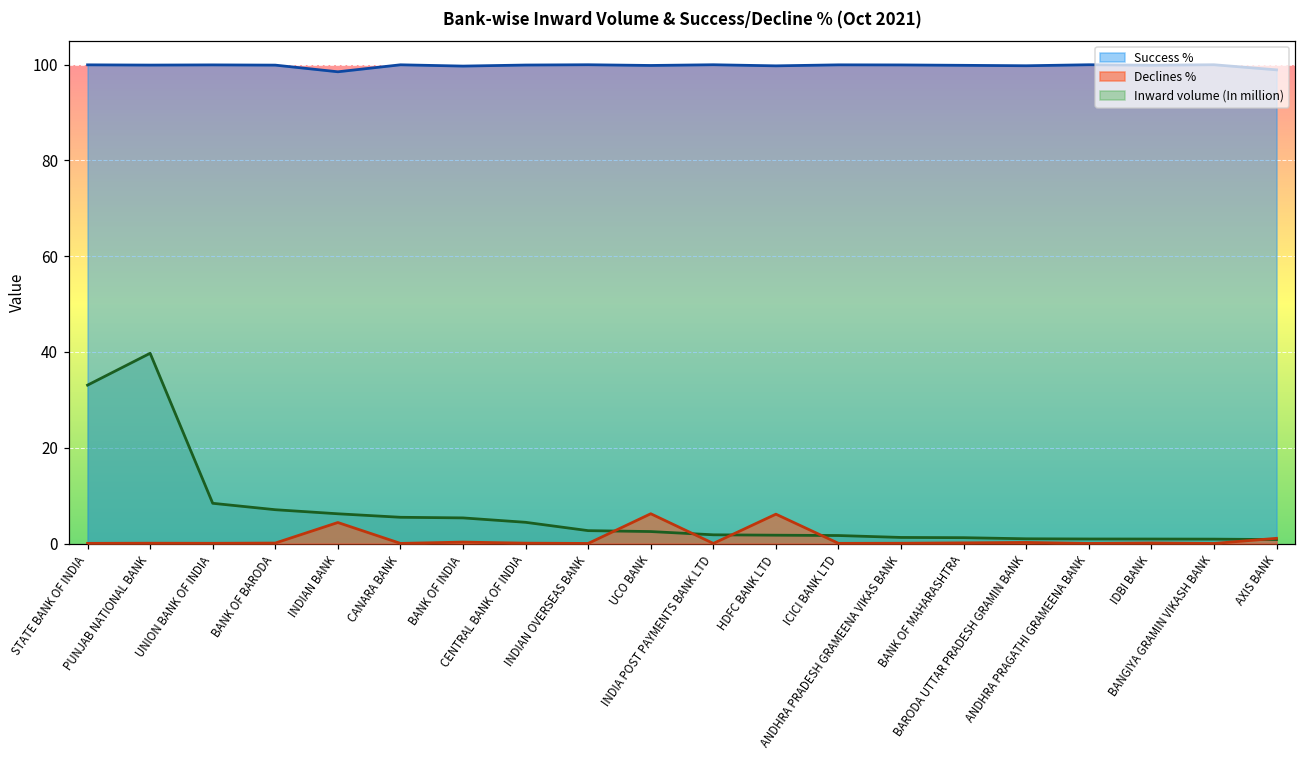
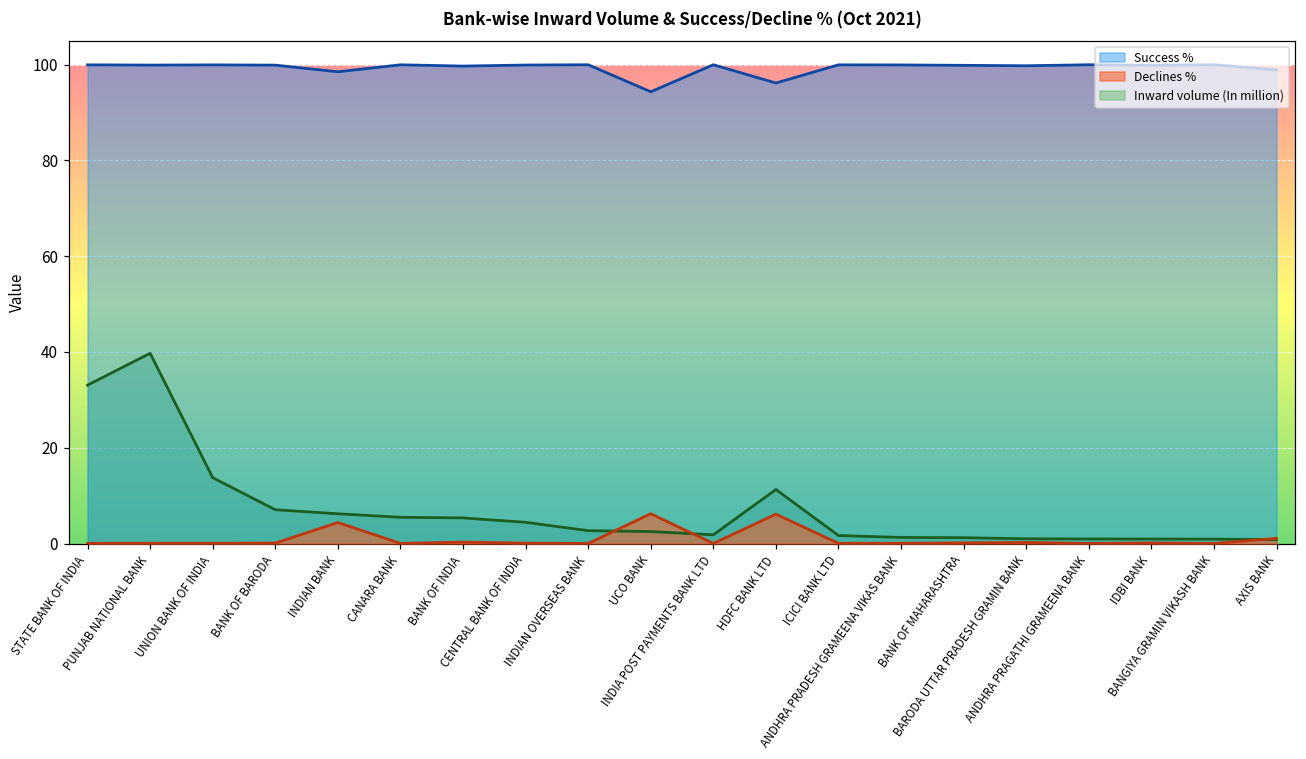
Inward volume (In million), UNION BANK OF INDIA: 8 -> 14
Success %, UCO BANK: 100 -> 94
Success %, HDFC BANK LTD: 100 -> 96
Inward volume (In million), HDFC BANK LTD: 2 -> 11
